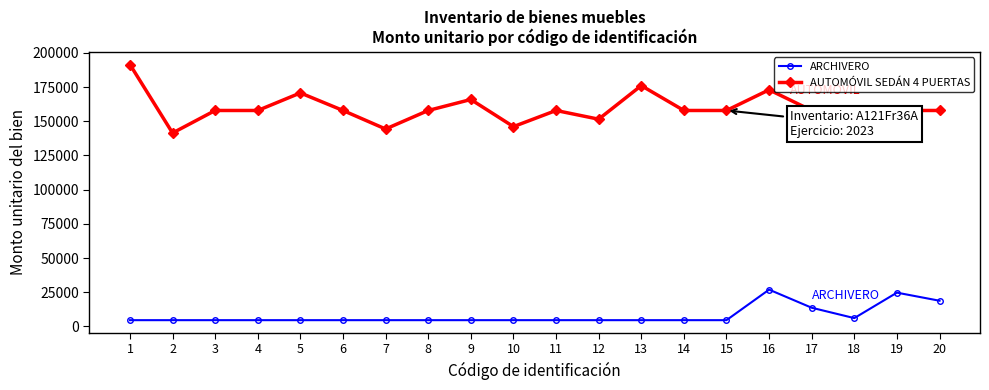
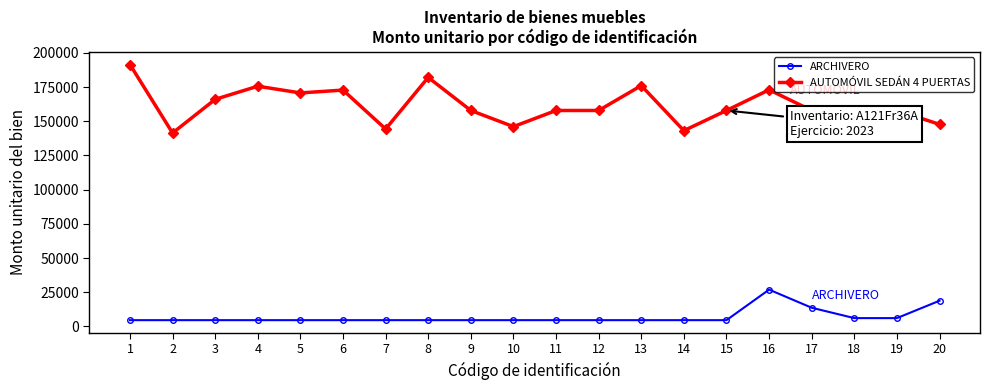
AUTOMÓVIL SEDÁN 4 PUERTAS, 3: 158000 -> 166000
AUTOMÓVIL SEDÁN 4 PUERTAS, 4: 158000 -> 176000
AUTOMÓVIL SEDÁN 4 PUERTAS, 6: 158000 -> 173000
AUTOMÓVIL SEDÁN 4 PUERTAS, 8: 158000 -> 182000
AUTOMÓVIL SEDÁN 4 PUERTAS, 9: 166000 -> 158000
AUTOMÓVIL SEDÁN 4 PUERTAS, 12: 152000 -> 158000
AUTOMÓVIL SEDÁN 4 PUERTAS, 14: 158000 -> 143000
ARCHIVERO, 19: 25000 -> 6000
AUTOMÓVIL SEDÁN 4 PUERTAS, 20: 158000 -> 148000
